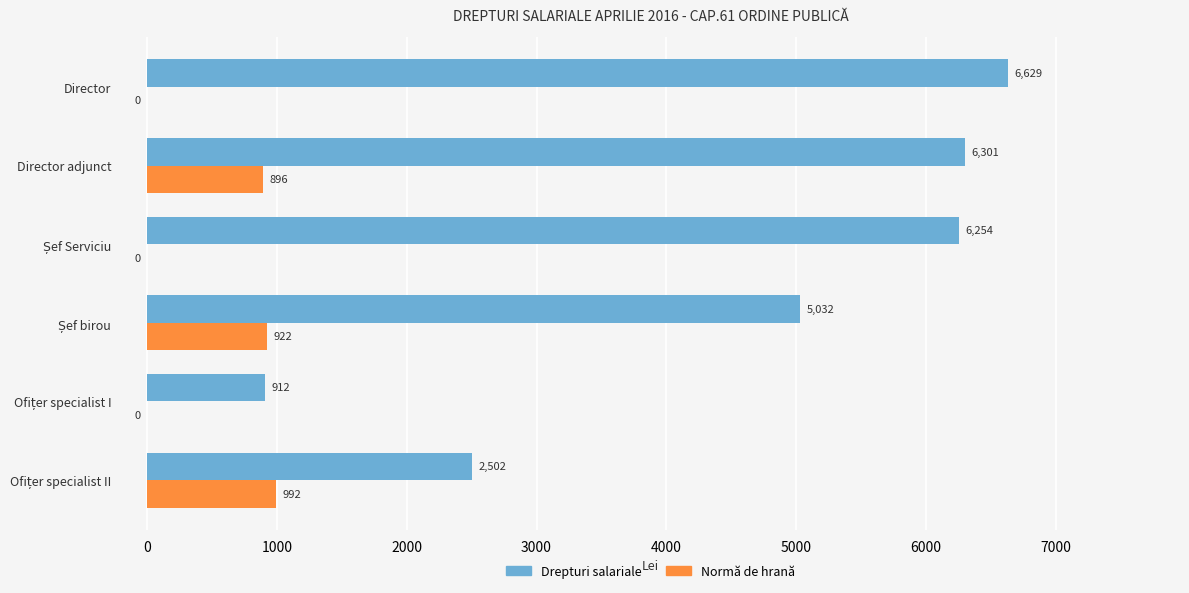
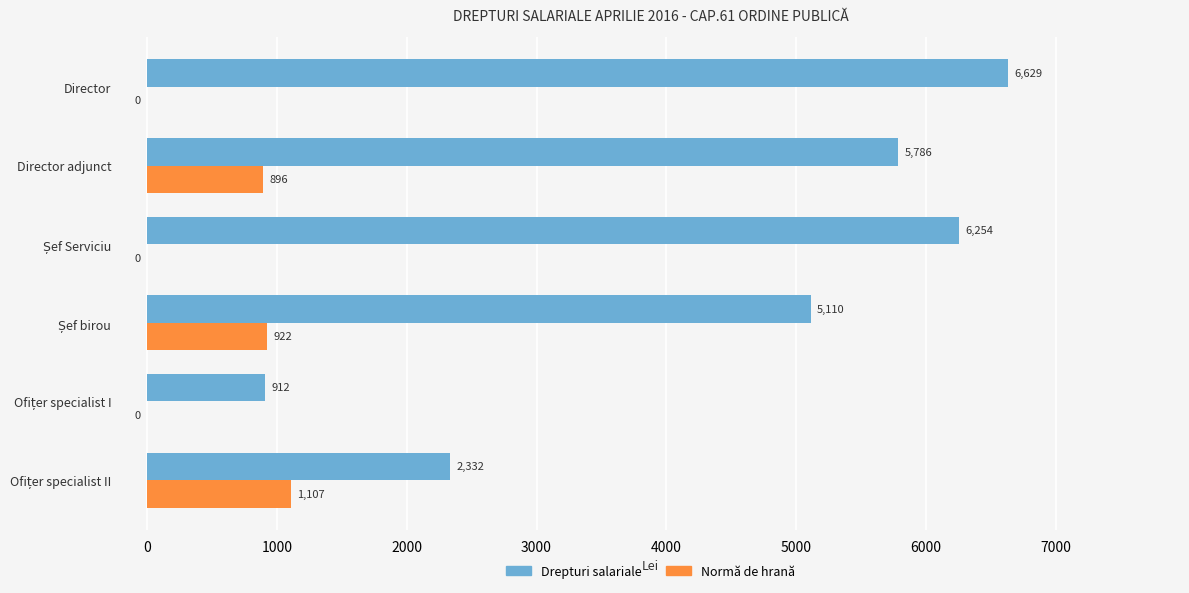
Drepturi salariale, Director adjunct: 6,301 -> 5,786
Drepturi salariale, Șef birou: 5,032 -> 5,110
Drepturi salariale, Ofițer specialist II: 2,502 -> 2,332
Normă de hrană, Ofițer specialist II: 992 -> 1,107
